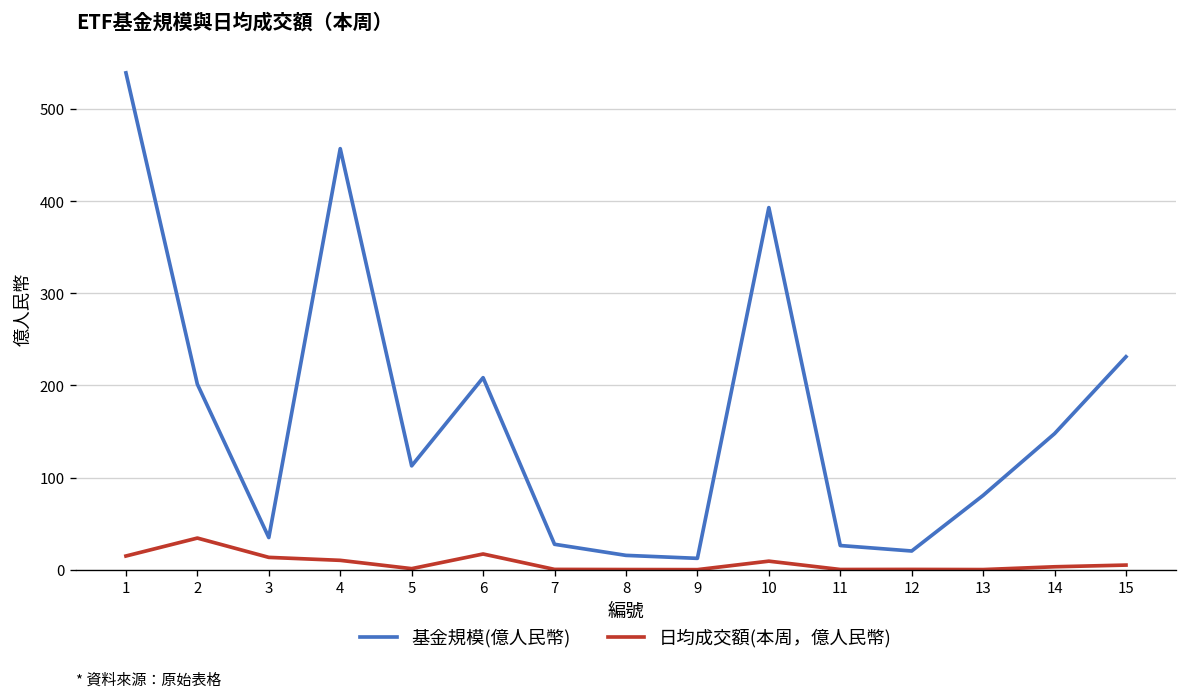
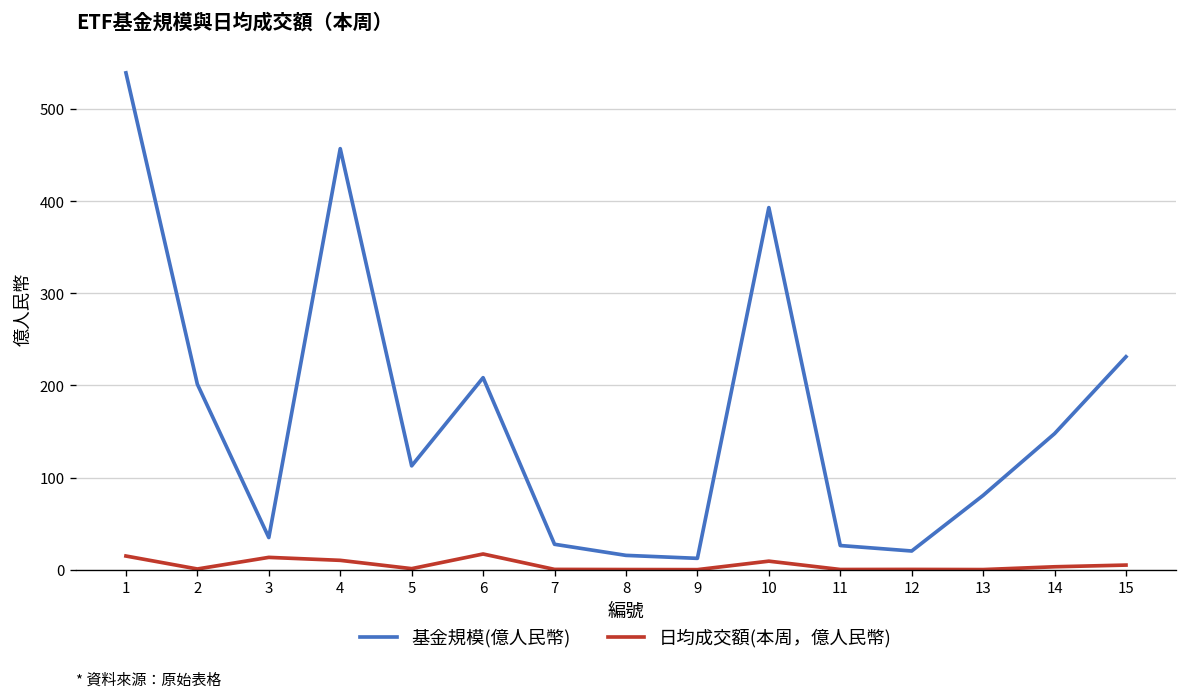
日均成交額(本周，億人民幣), 2: 30 -> 0
